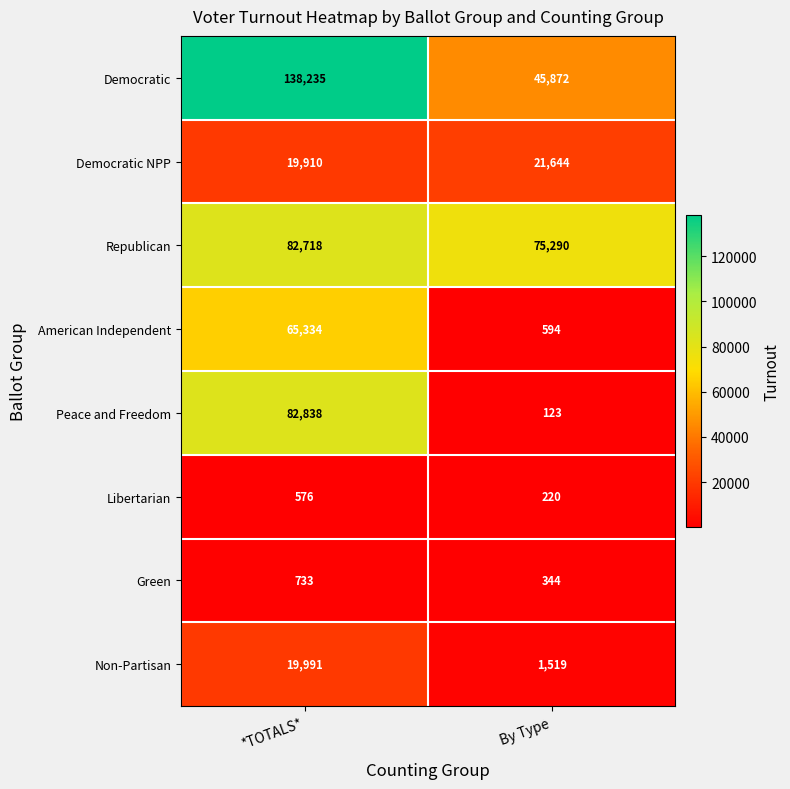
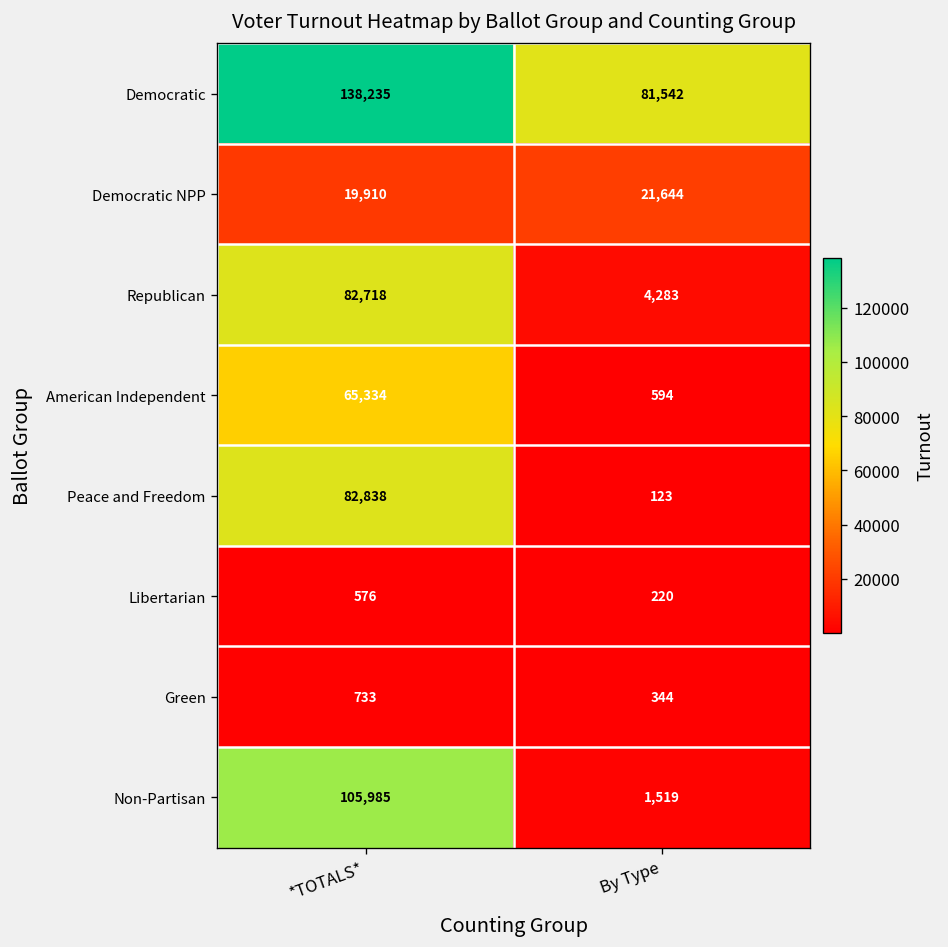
Democratic, By Type: 45,872 -> 81,542
Republican, By Type: 75,290 -> 4,283
Non-Partisan, *TOTALS*: 19,991 -> 105,985
